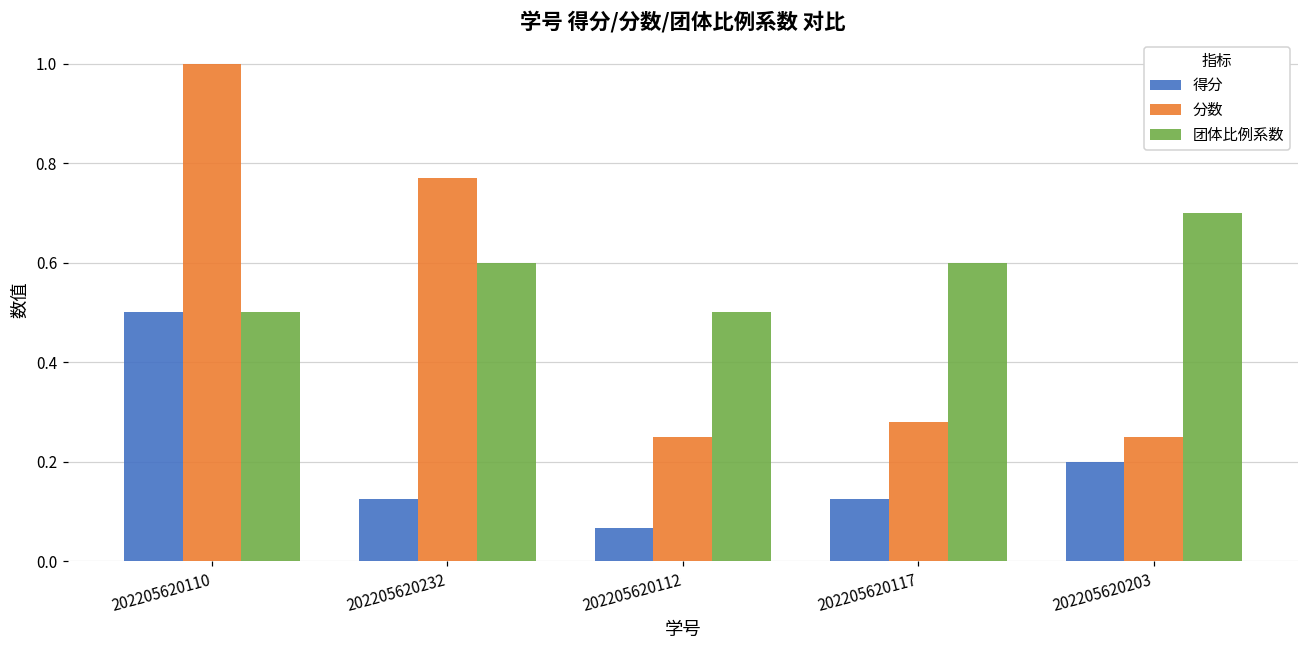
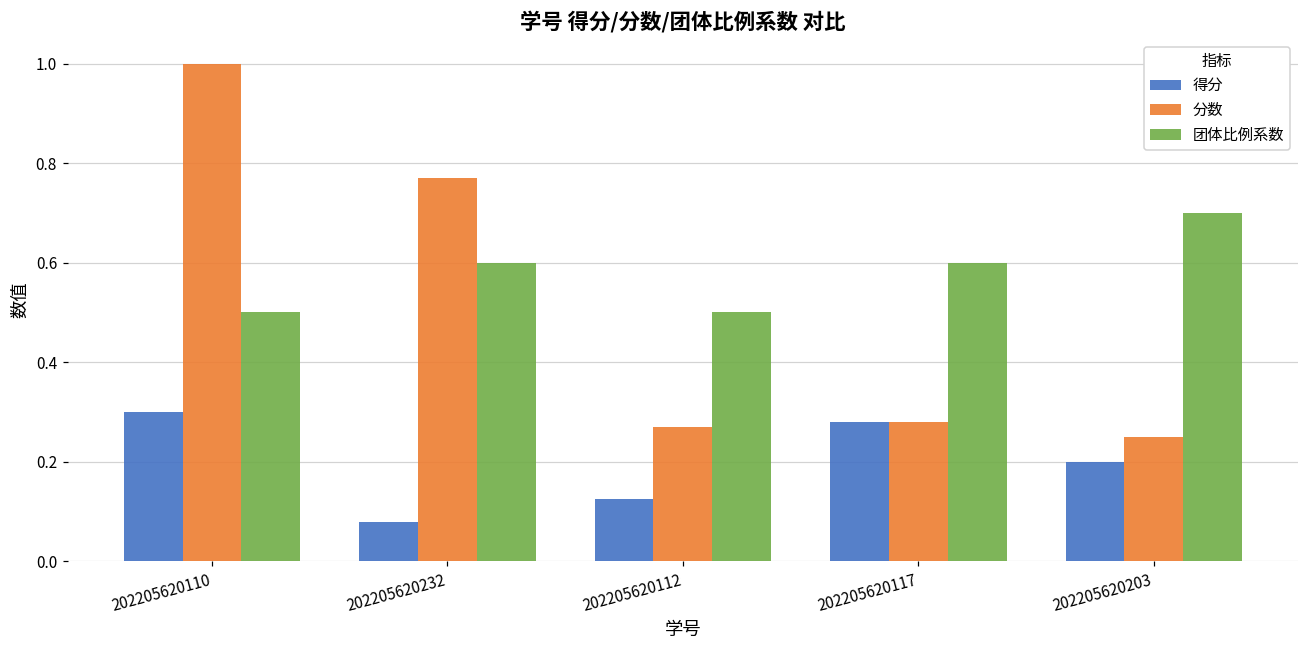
得分, 202205620110: 0.5 -> 0.3
得分, 202205620232: 0.13 -> 0.08
得分, 202205620112: 0.07 -> 0.13
分数, 202205620112: 0.25 -> 0.27
得分, 202205620117: 0.13 -> 0.28
